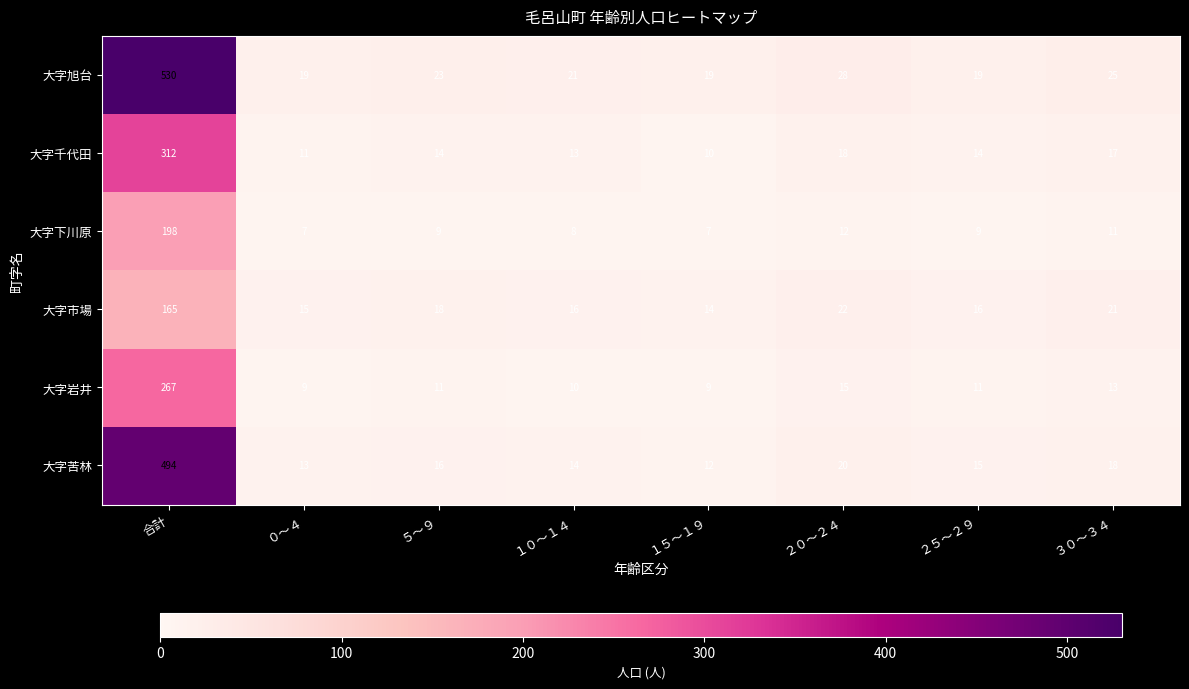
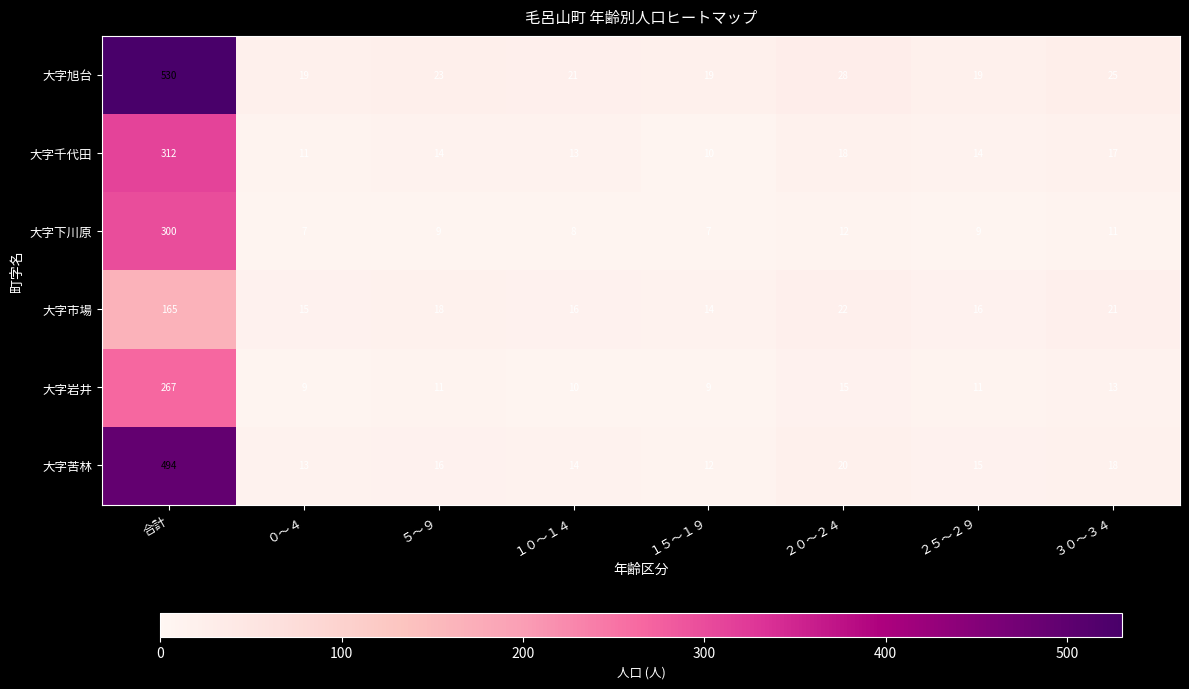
大字下川原, 合計: 198 -> 300
